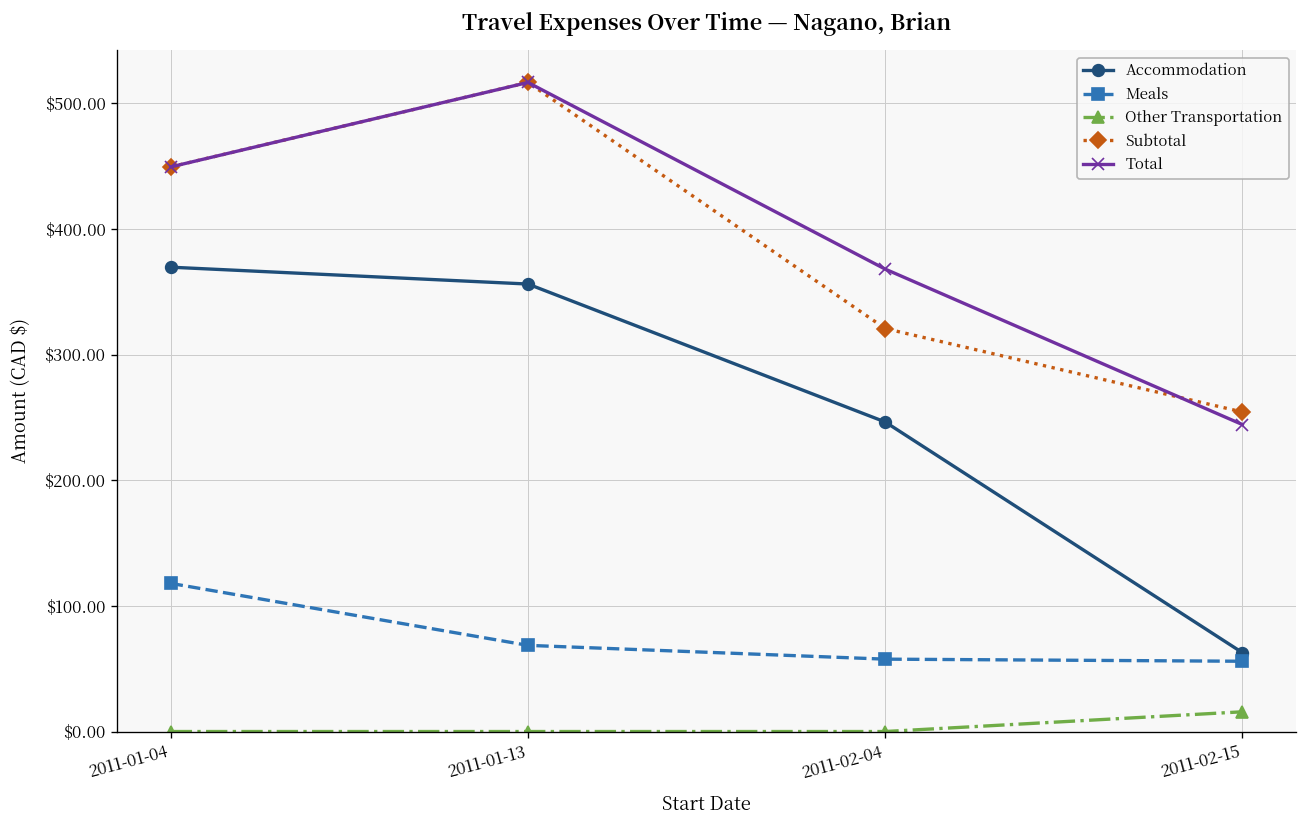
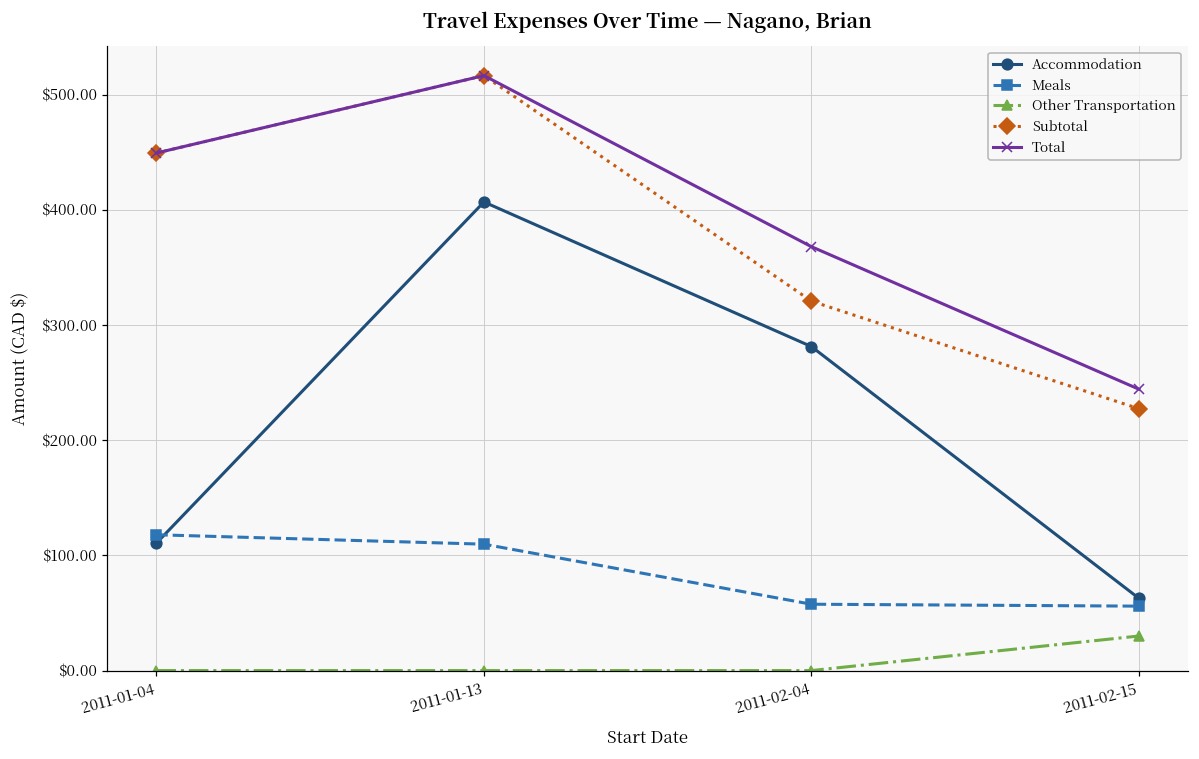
Accommodation, 2011-01-04: $370 -> $111
Accommodation, 2011-01-13: $356 -> $407
Meals, 2011-01-13: $69 -> $110
Accommodation, 2011-02-04: $246 -> $281
Other Transportation, 2011-02-15: $16 -> $30
Subtotal, 2011-02-15: $254 -> $227
